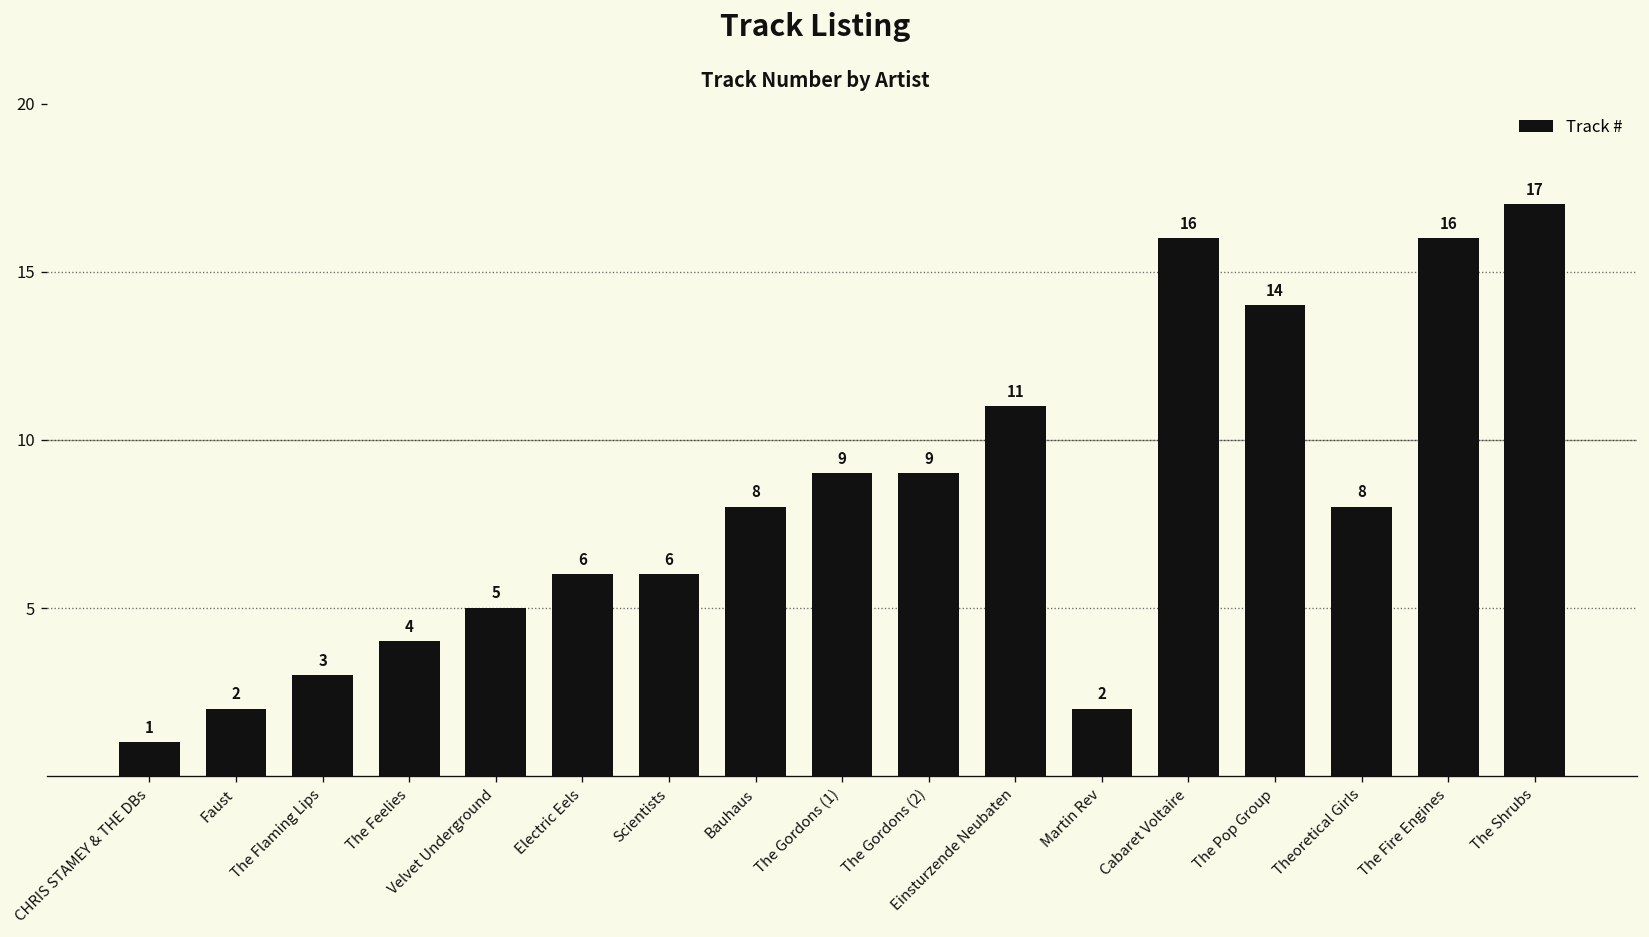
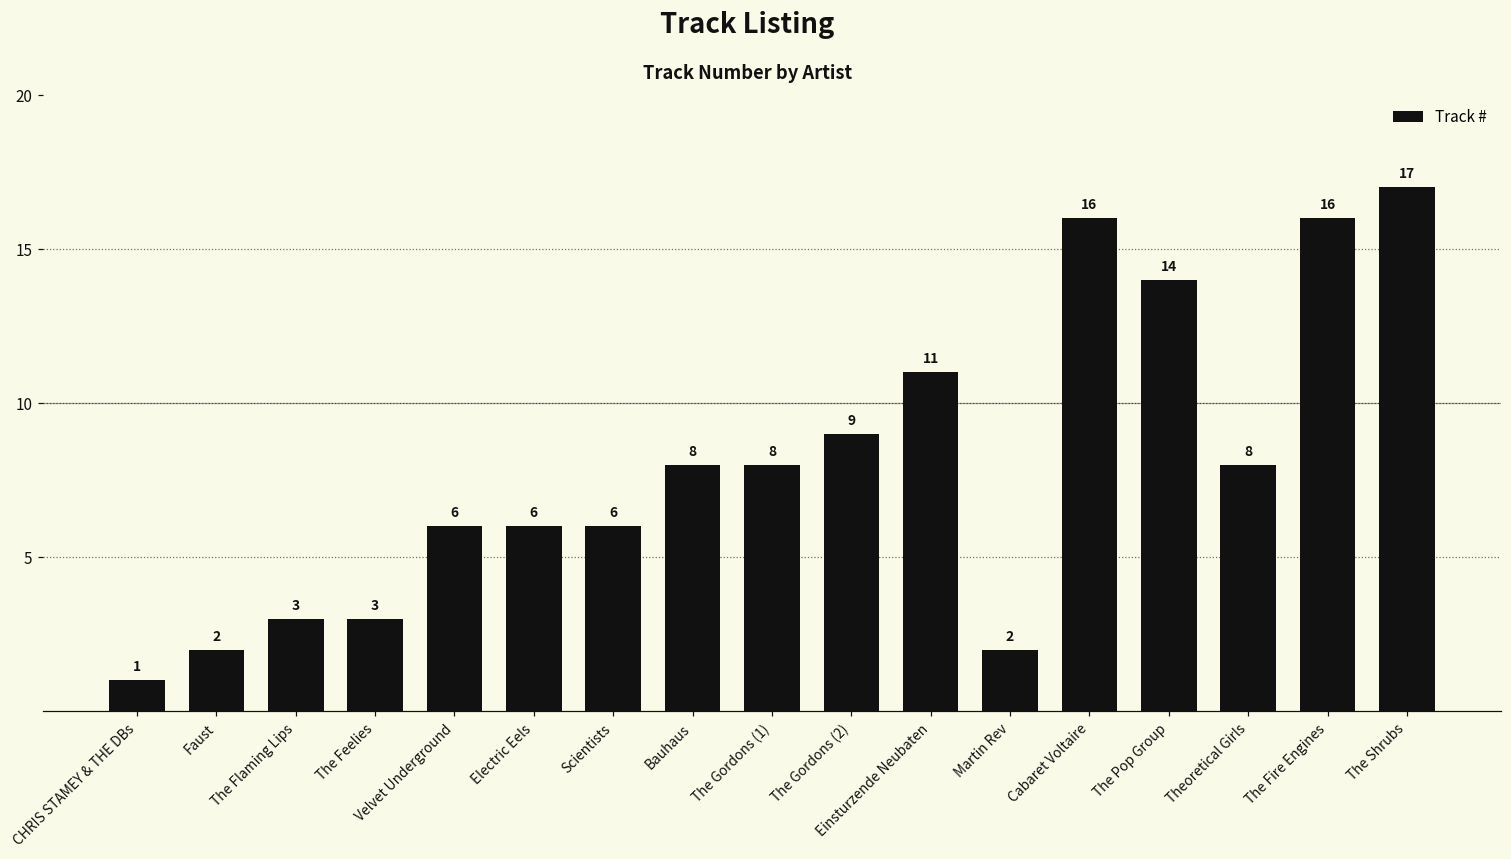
The Feelies: 4 -> 3
Velvet Underground: 5 -> 6
The Gordons (1): 9 -> 8
